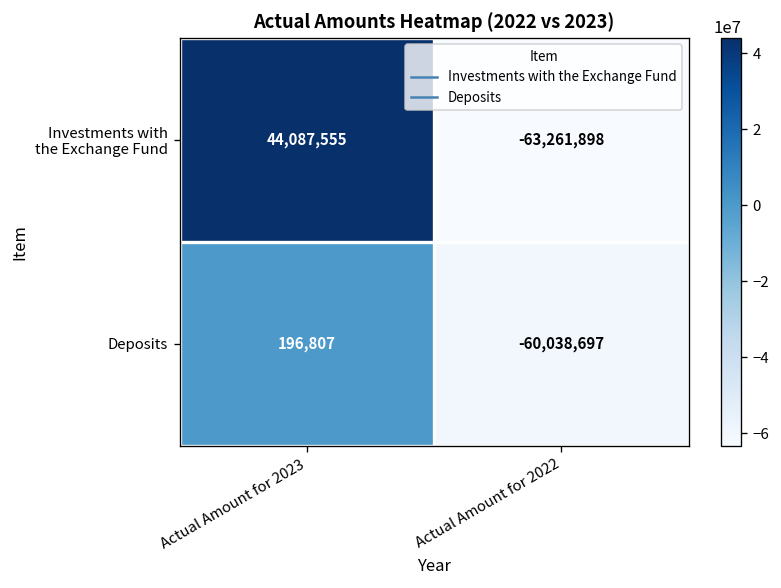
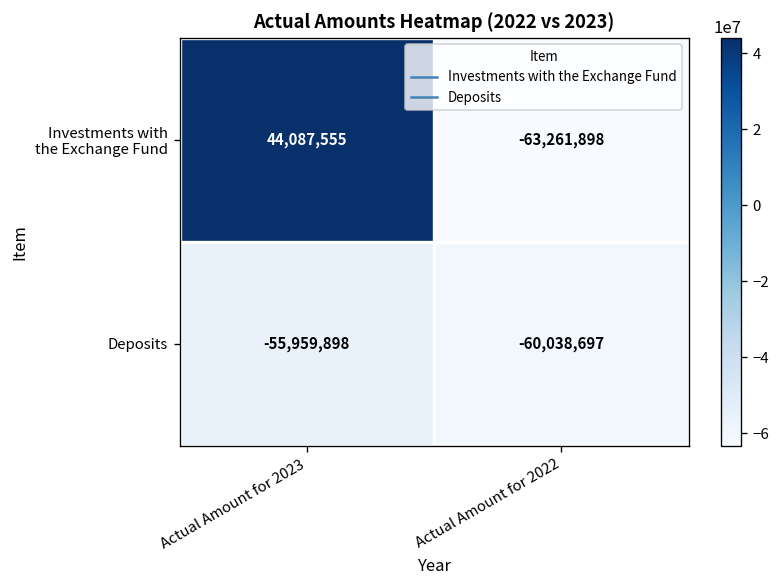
Deposits, Actual Amount for 2023: 196,807 -> -55,959,898
